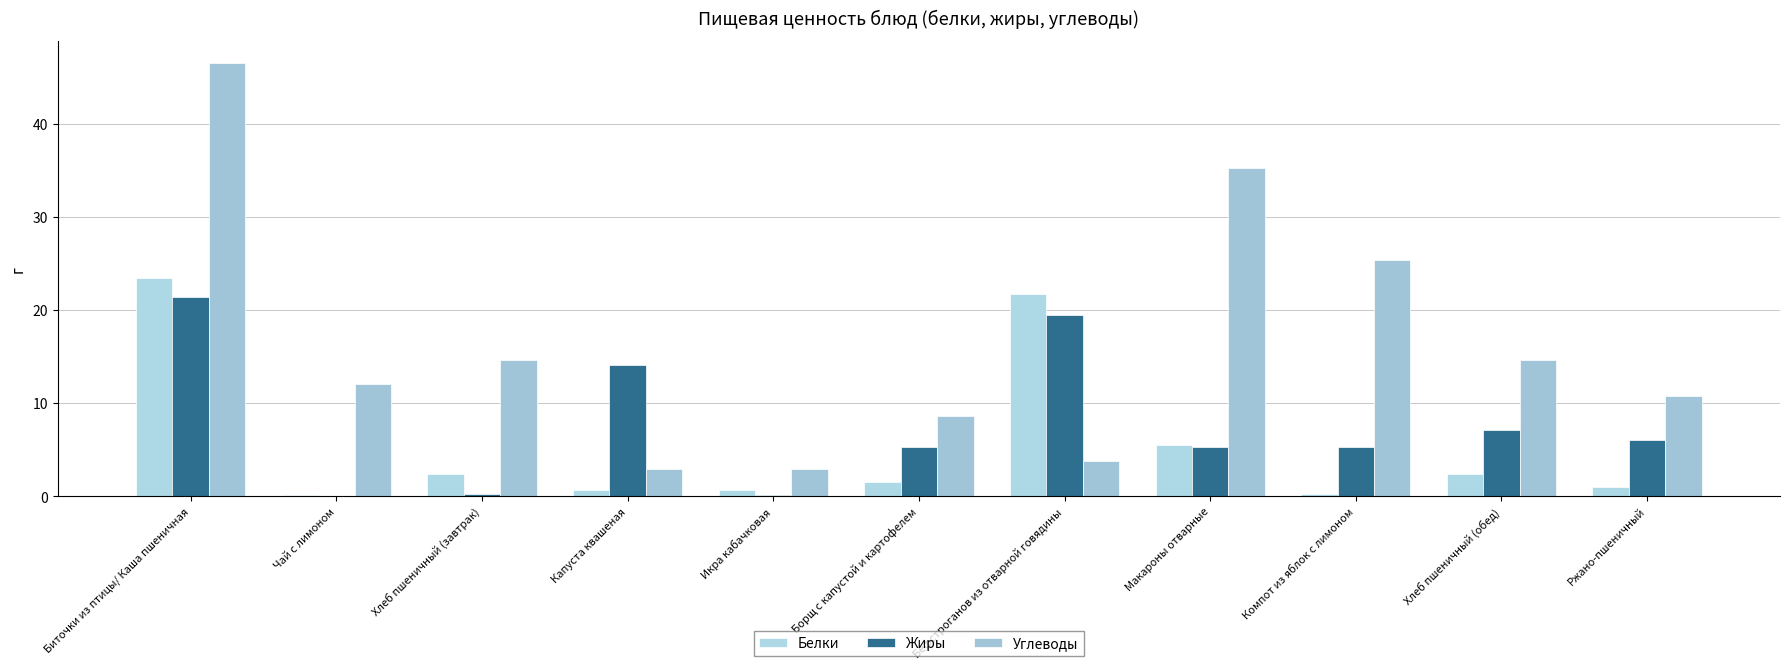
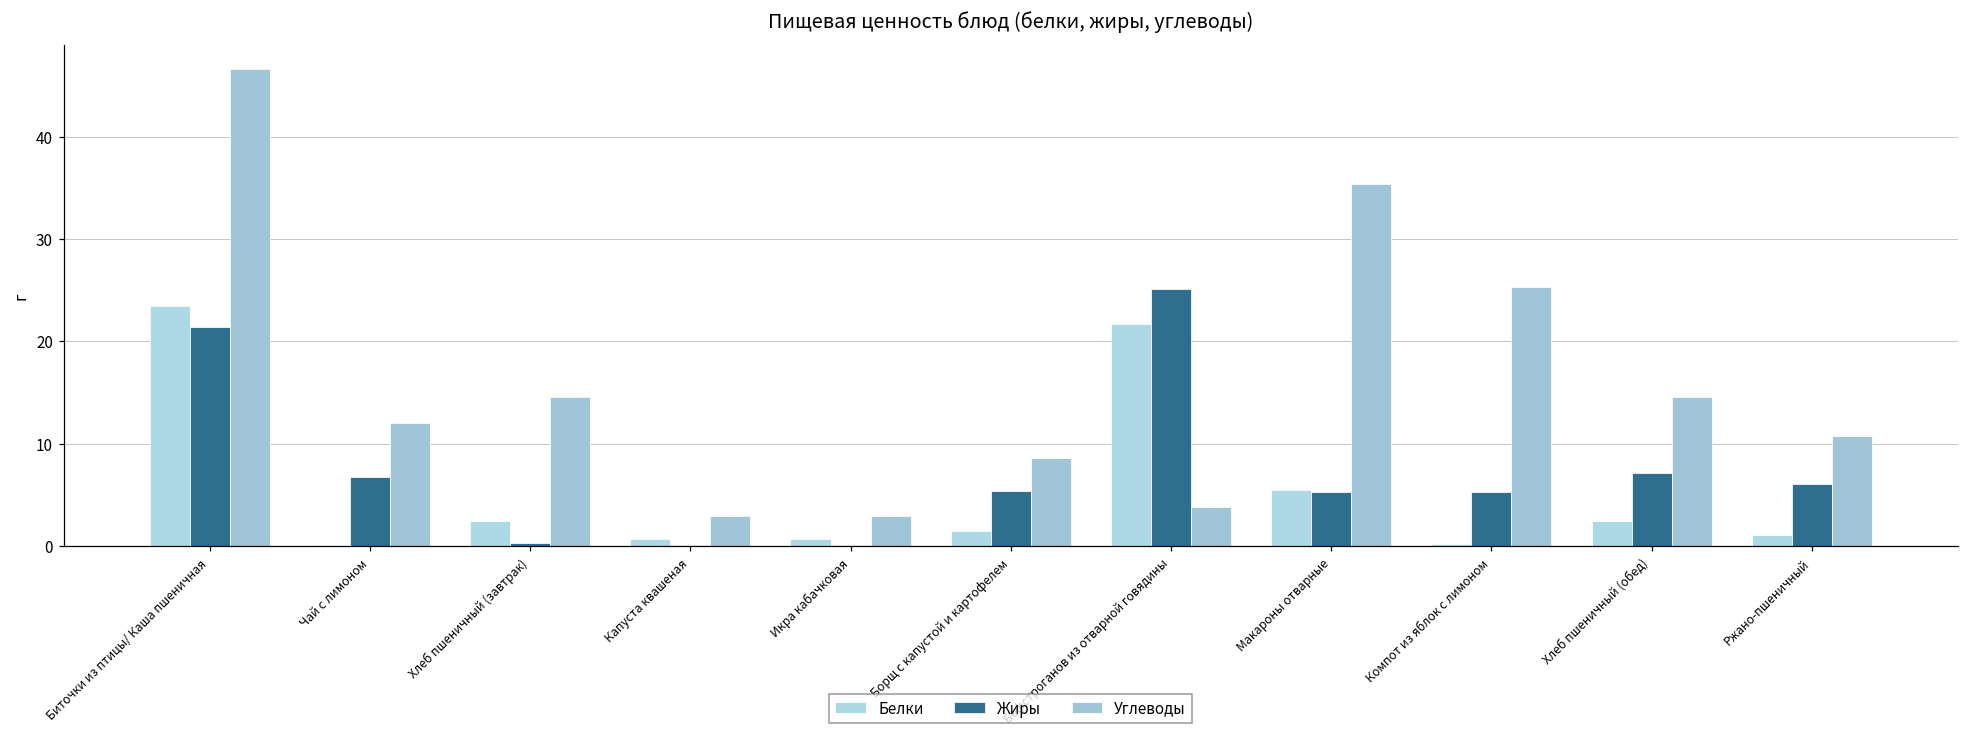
Жиры, Чай с лимоном: 0 -> 7
Жиры, Капуста квашеная: 14 -> 0
Жиры, Бефстроганов из отварной говядины: 19 -> 25
